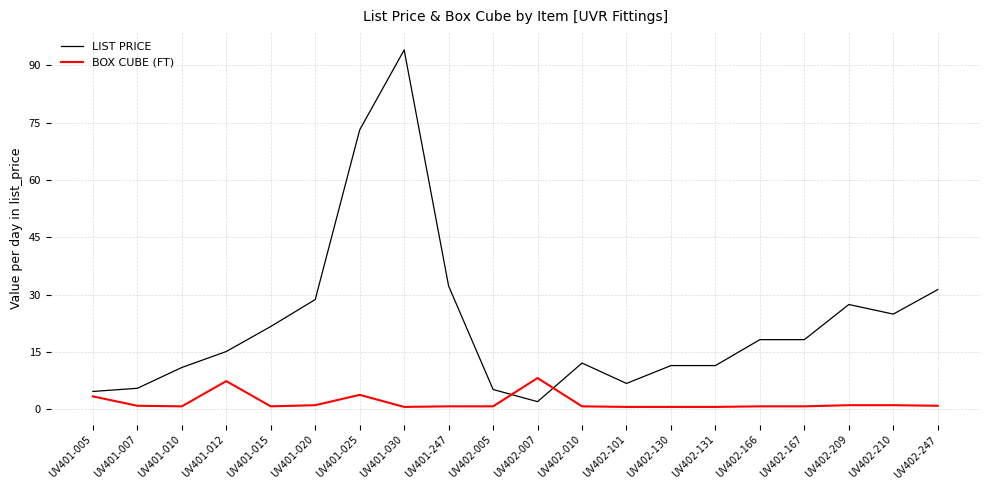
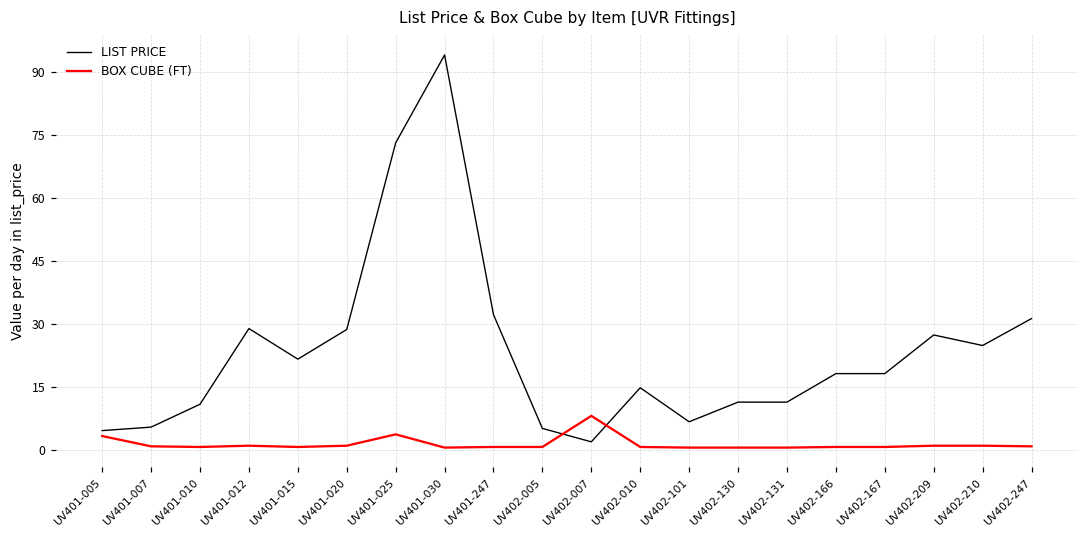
LIST PRICE, UV401-012: 15 -> 29
BOX CUBE (FT), UV401-012: 7 -> 1
LIST PRICE, UV402-010: 12 -> 15
